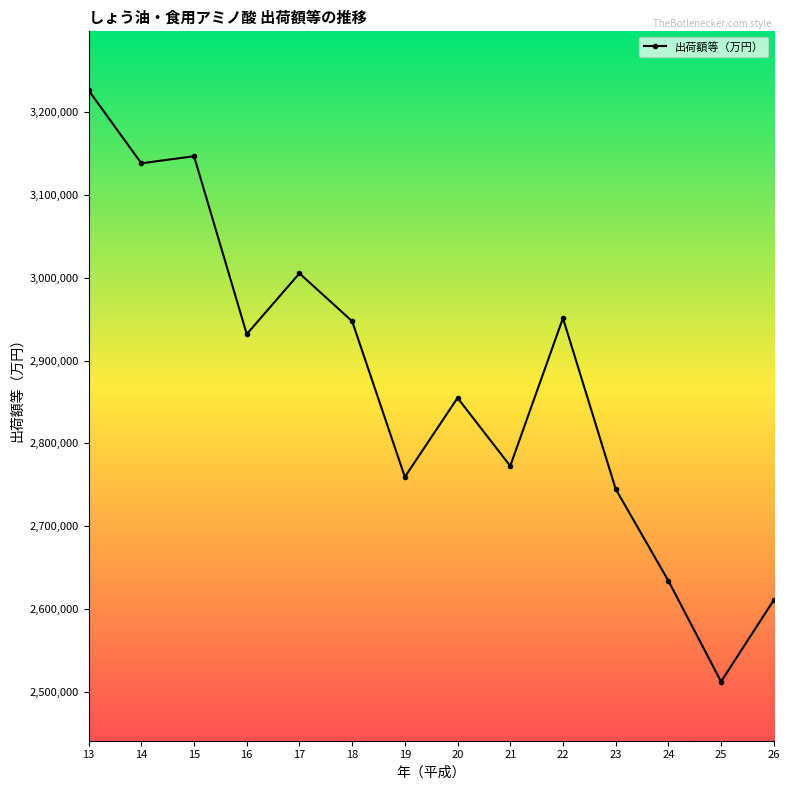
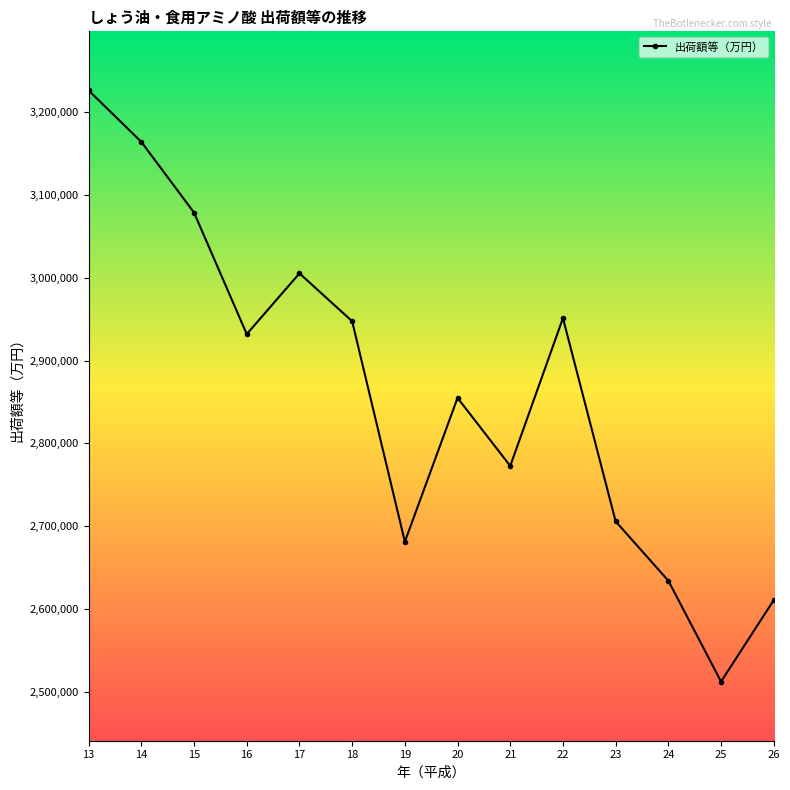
14: 3,140,000 -> 3,160,000
15: 3,150,000 -> 3,080,000
19: 2,760,000 -> 2,680,000
23: 2,750,000 -> 2,710,000
